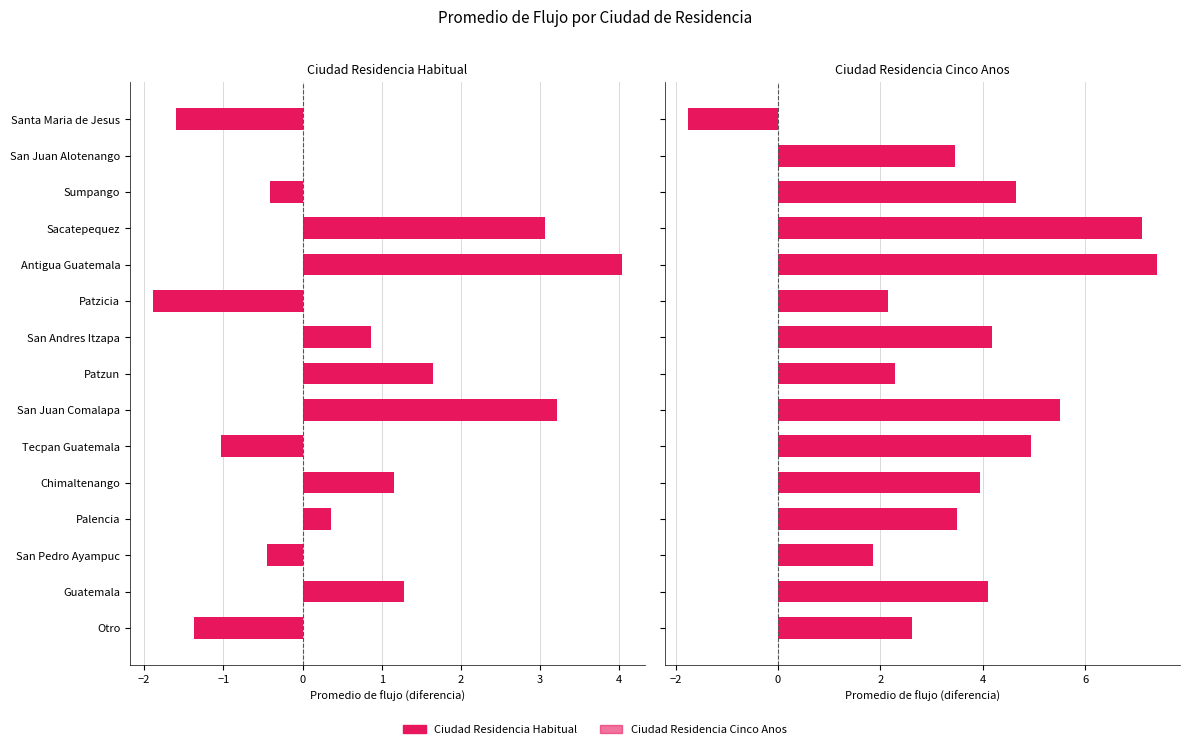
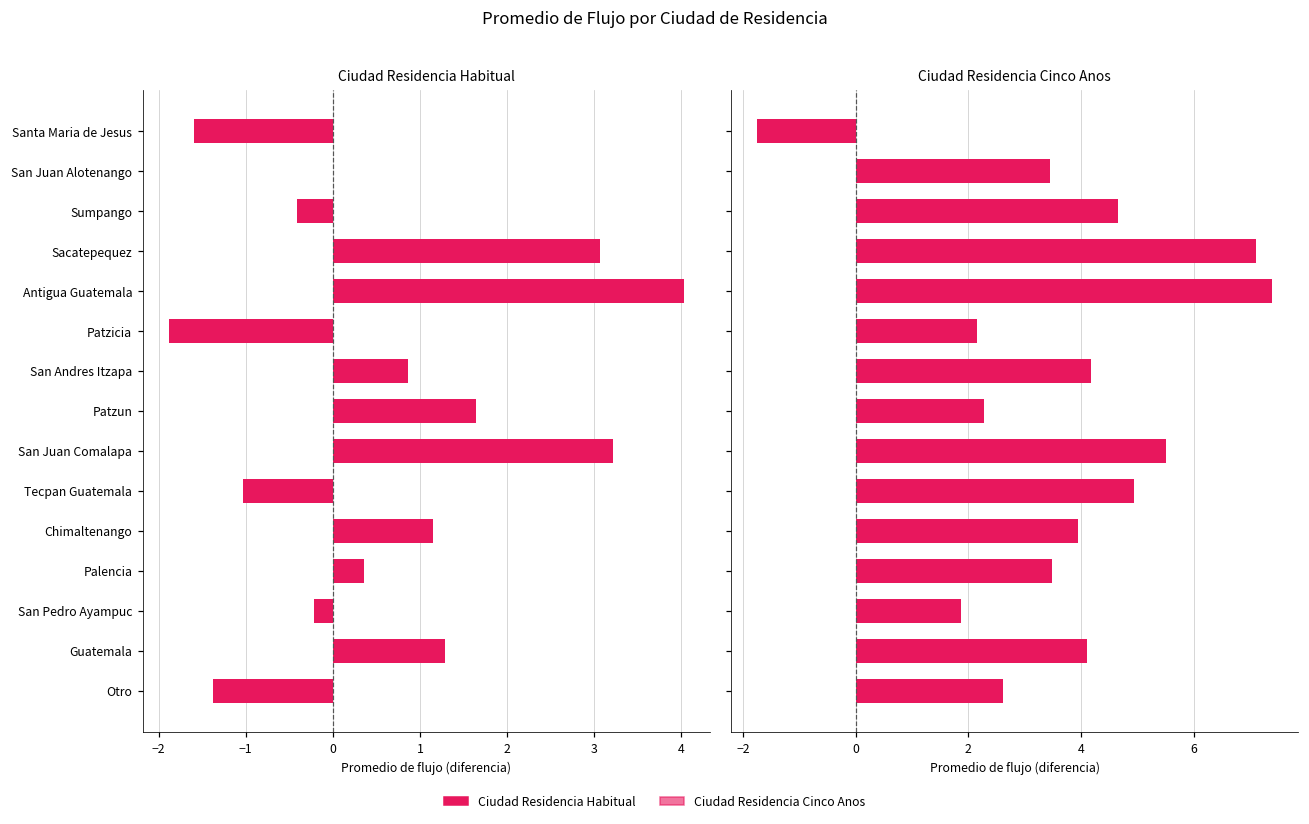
Ciudad Residencia Habitual, San Pedro Ayampuc: -0.4 -> -0.2
